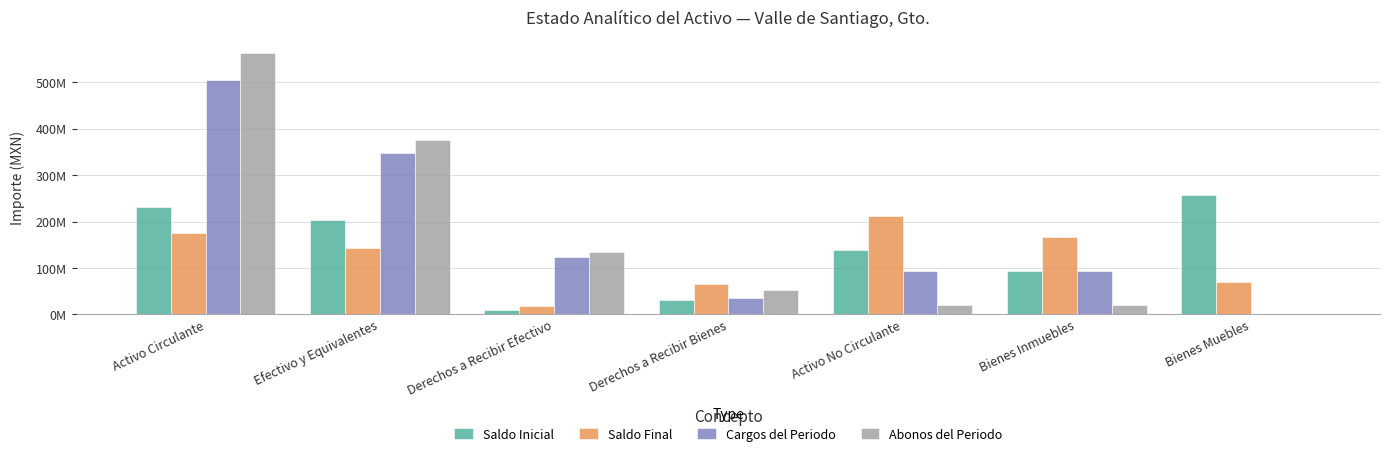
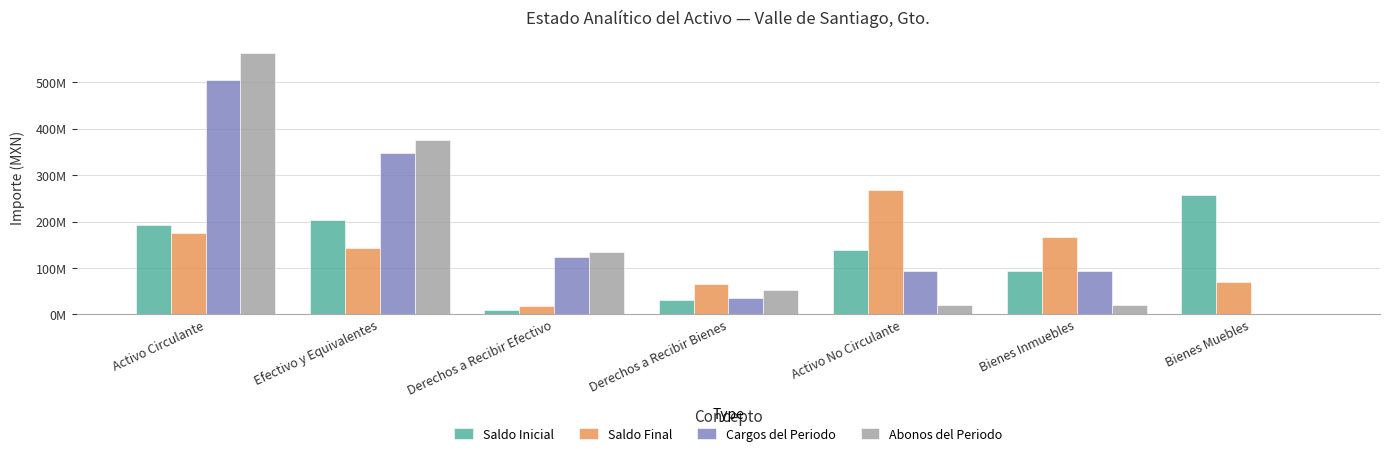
Saldo Inicial, Activo Circulante: 230000000 -> 190000000
Saldo Final, Activo No Circulante: 210000000 -> 270000000
